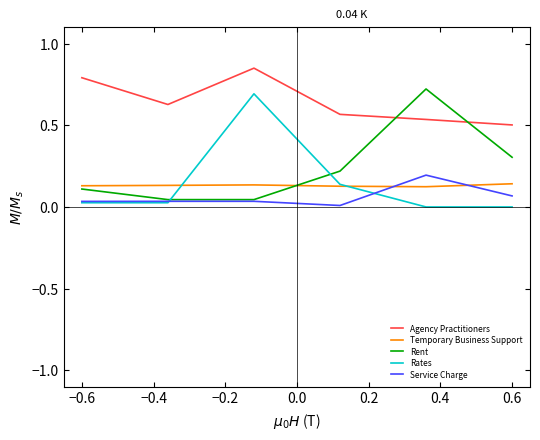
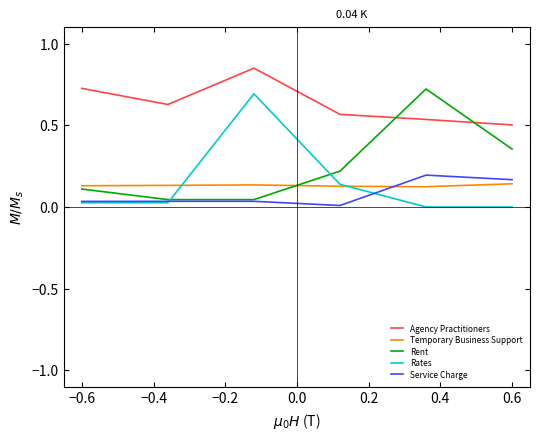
Agency Practitioners, −0.6: 0.79 -> 0.73
Rent, 0.6: 0.30 -> 0.35
Service Charge, 0.6: 0.07 -> 0.17
